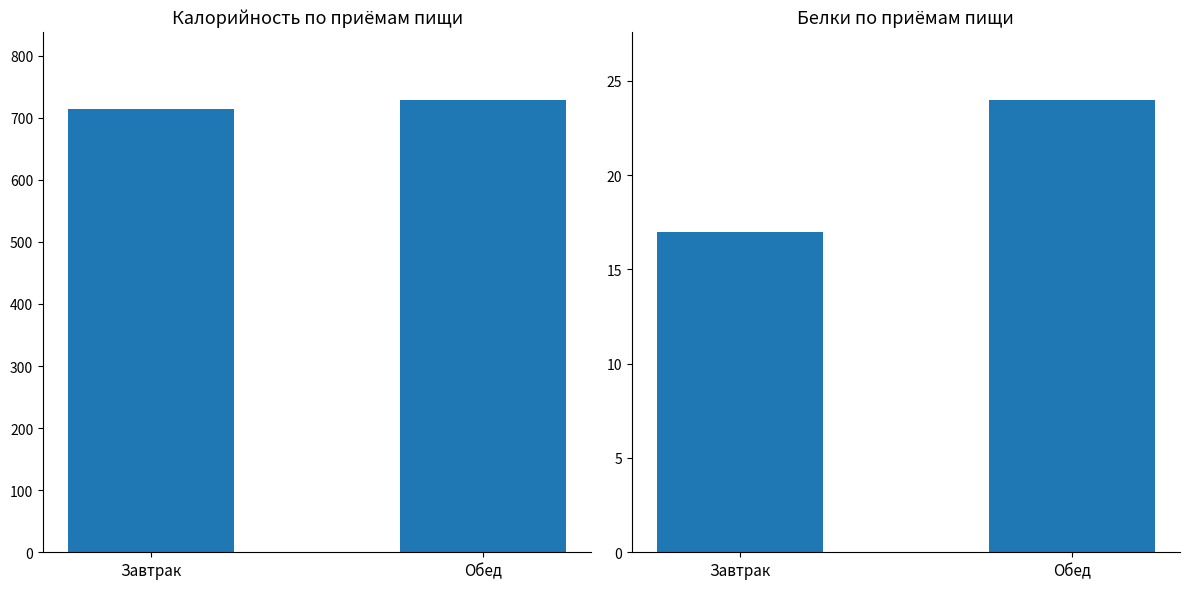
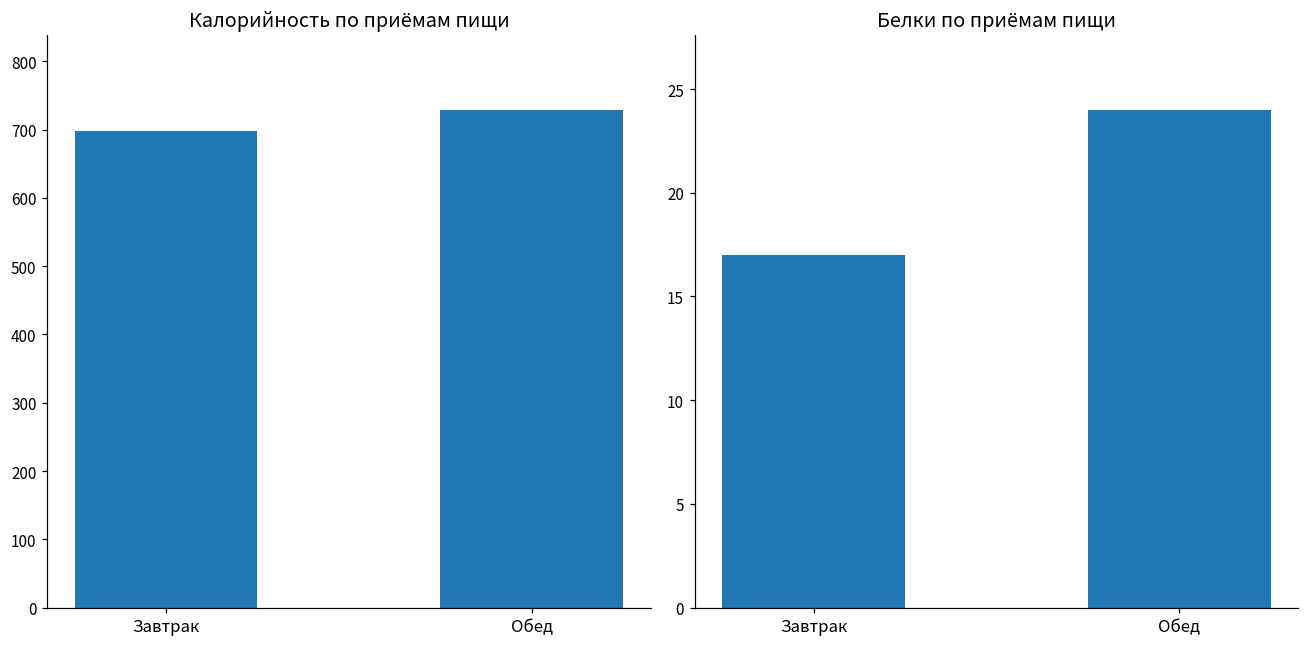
Калорийность по приёмам пищи, Завтрак: 710 -> 700
